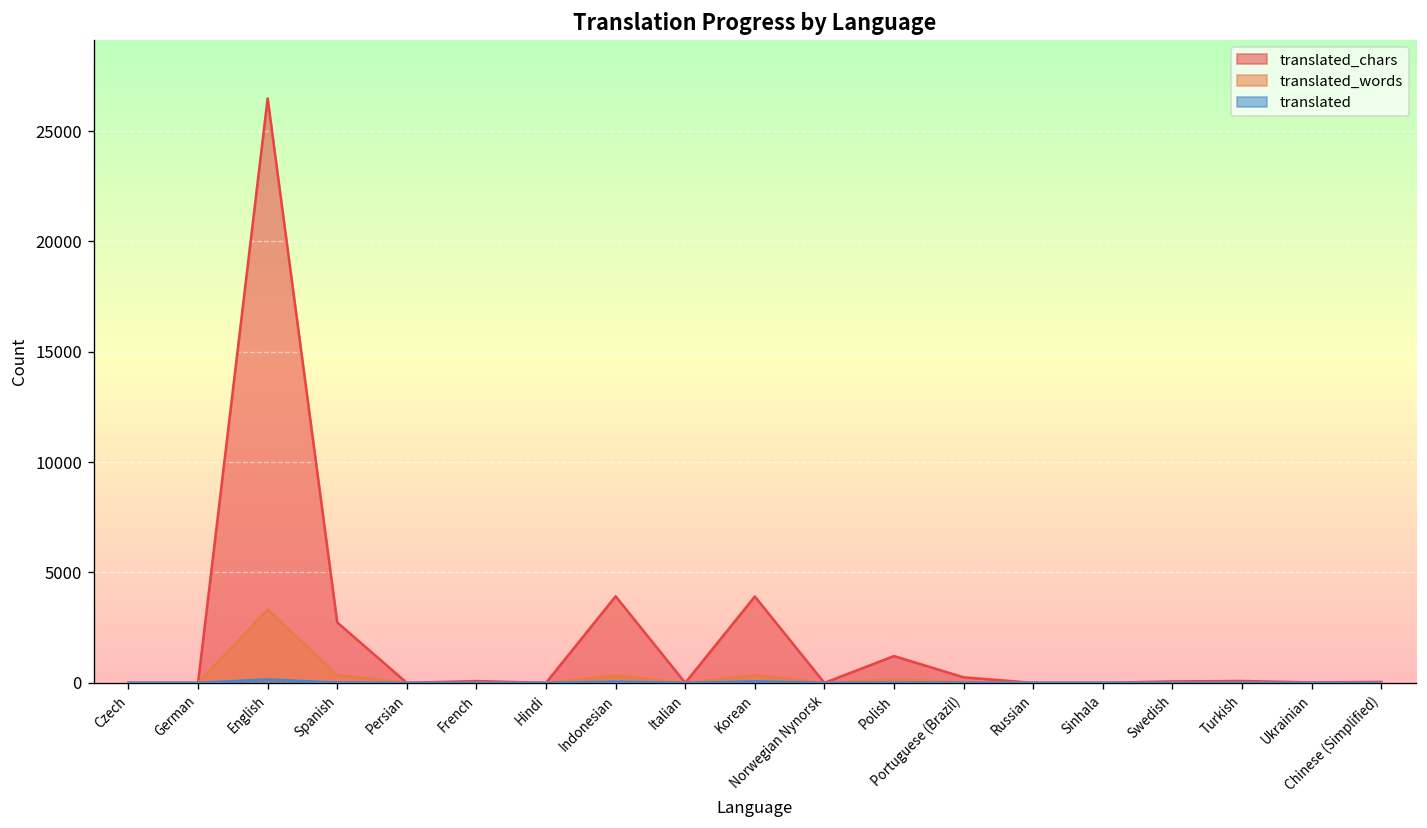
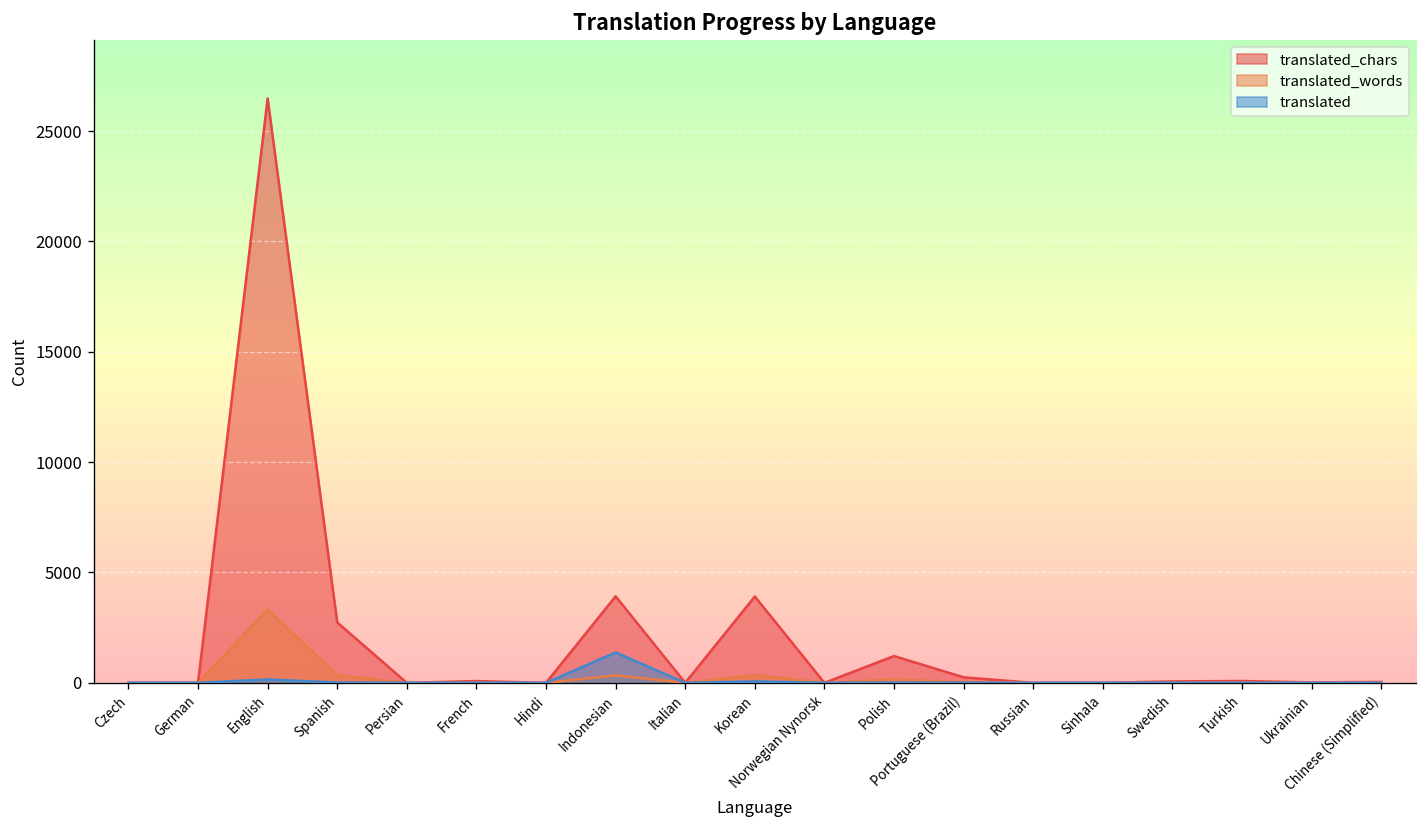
translated, Indonesian: 100 -> 1400
